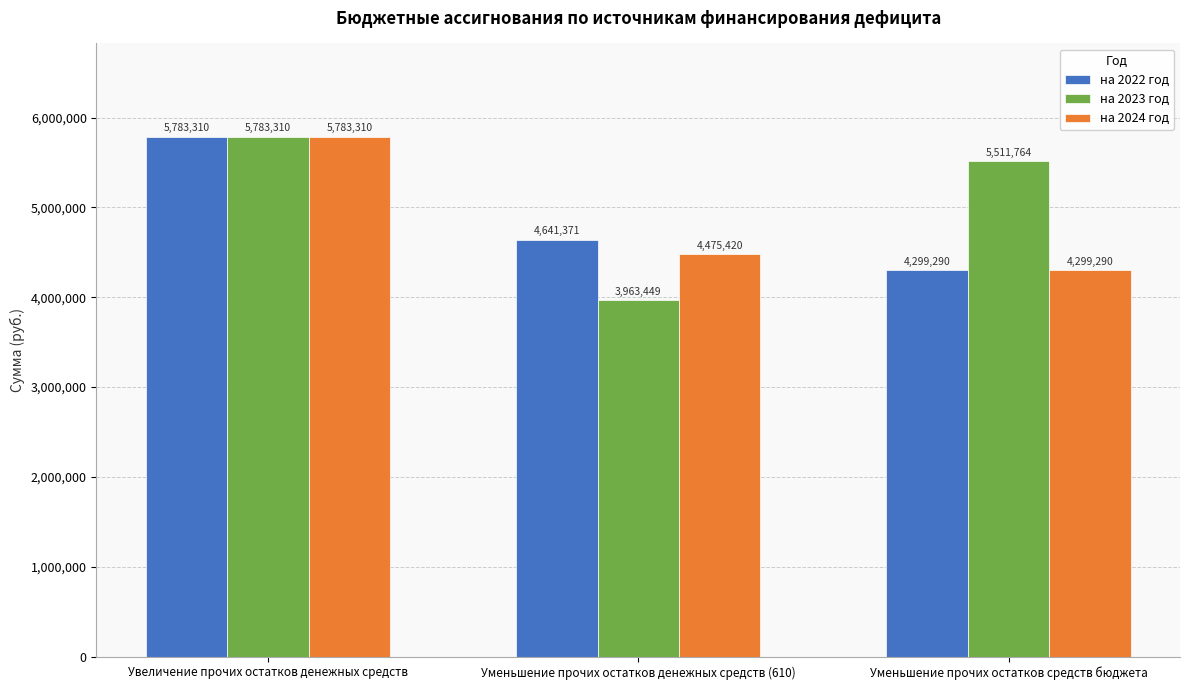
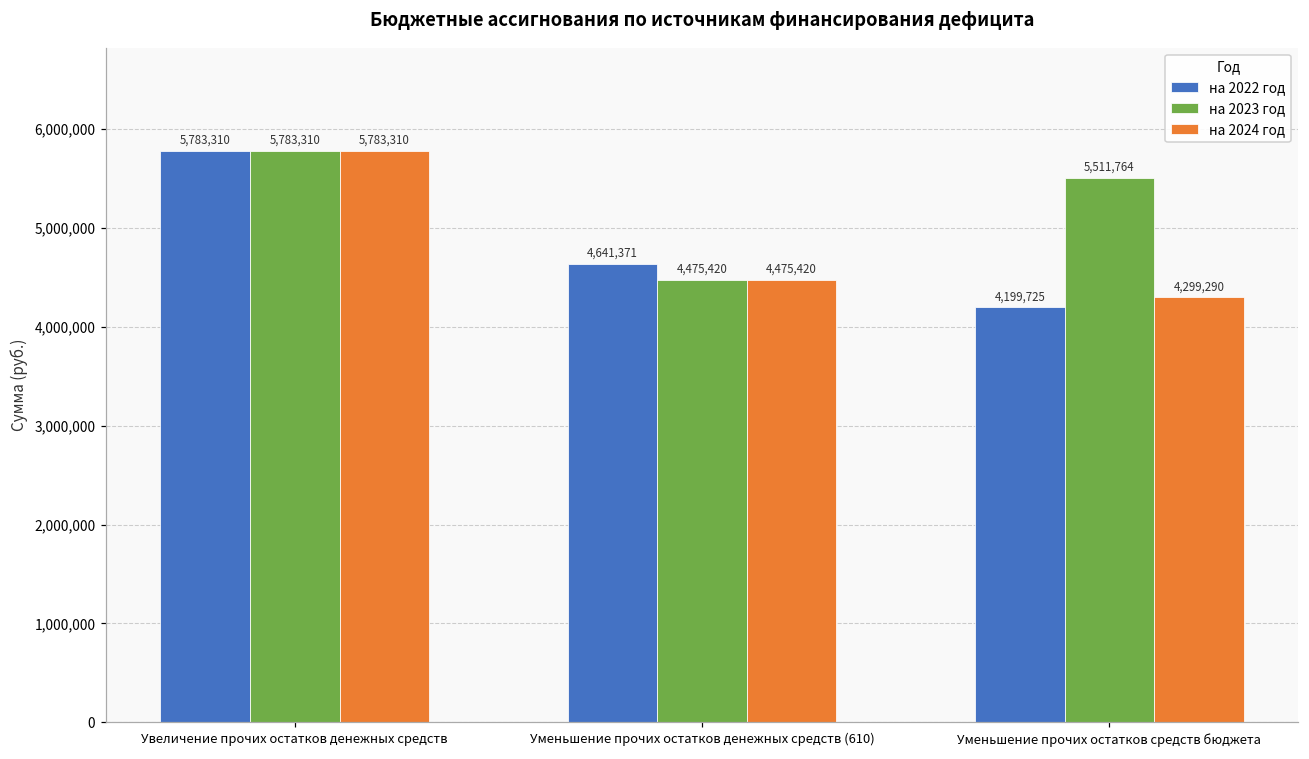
на 2023 год, Уменьшение прочих остатков денежных средств (610): 3,963,449 -> 4,475,420
на 2022 год, Уменьшение прочих остатков средств бюджета: 4,299,290 -> 4,199,725
